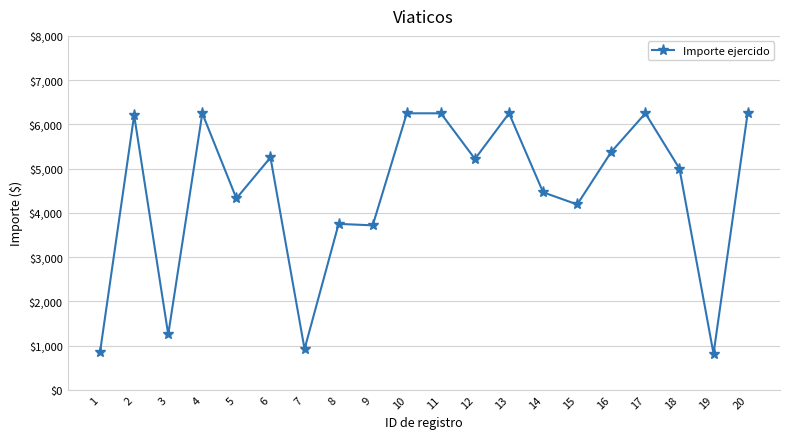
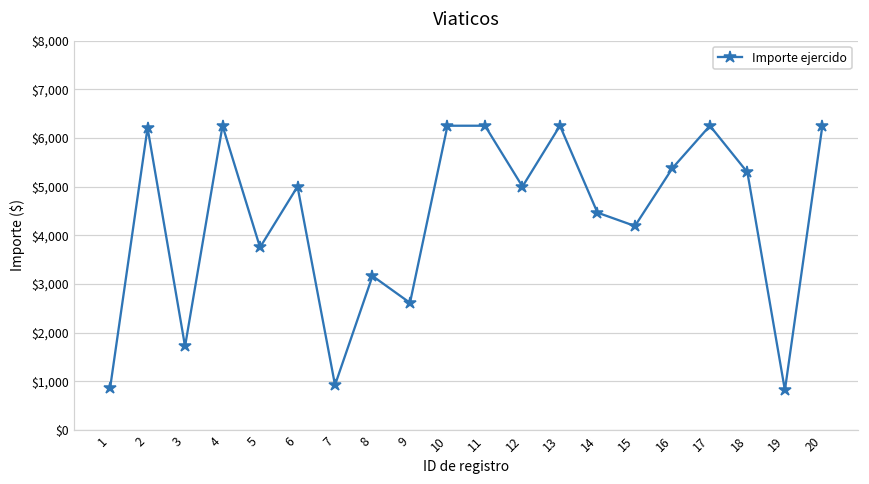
3: $1,300 -> $1,700
5: $4,300 -> $3,800
6: $5,300 -> $5,000
8: $3,800 -> $3,200
9: $3,700 -> $2,600
12: $5,200 -> $5,000
18: $5,000 -> $5,300
